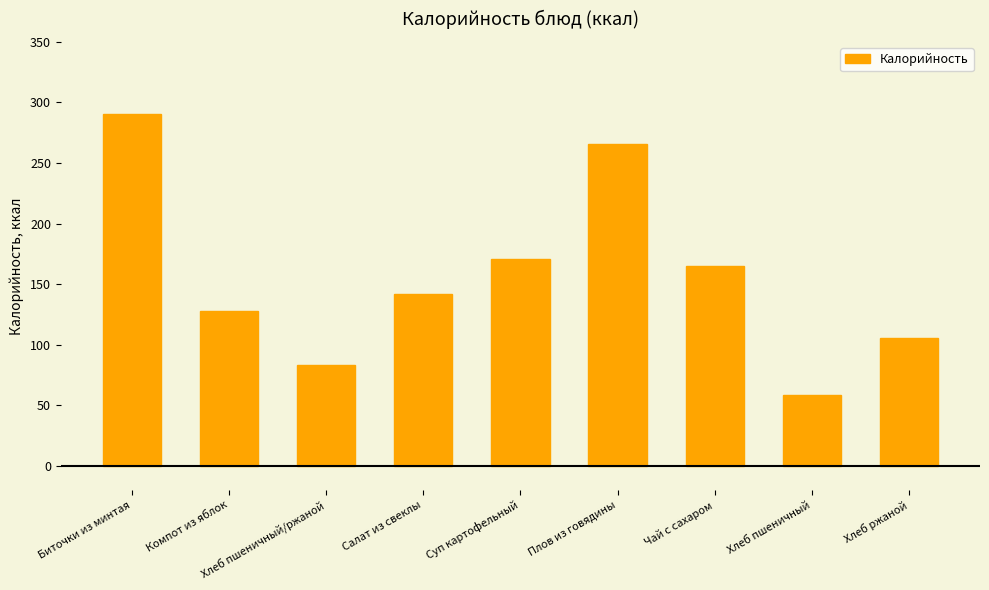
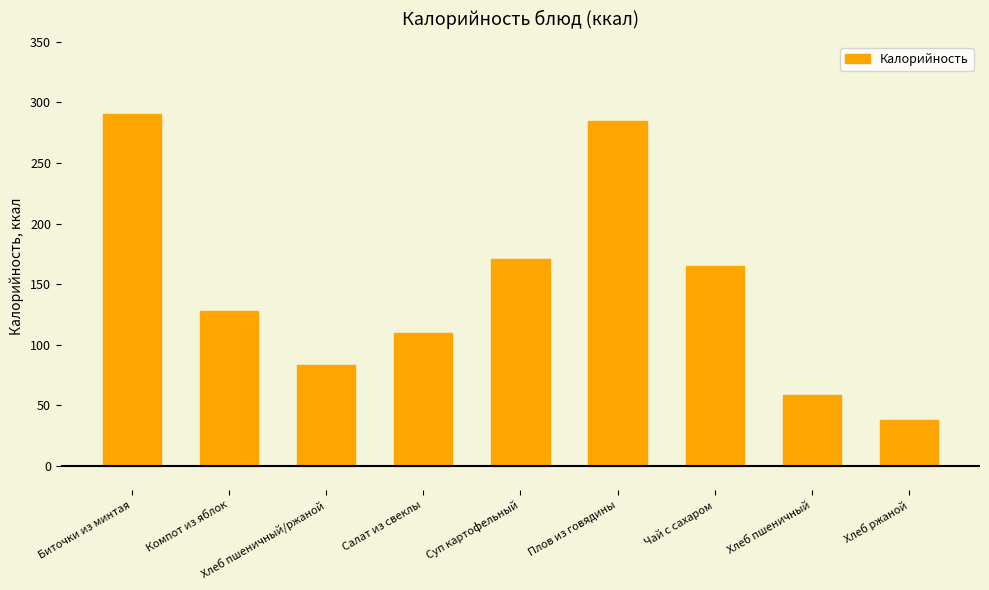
Салат из свеклы: 142 -> 109
Плов из говядины: 266 -> 285
Хлеб ржаной: 105 -> 38
